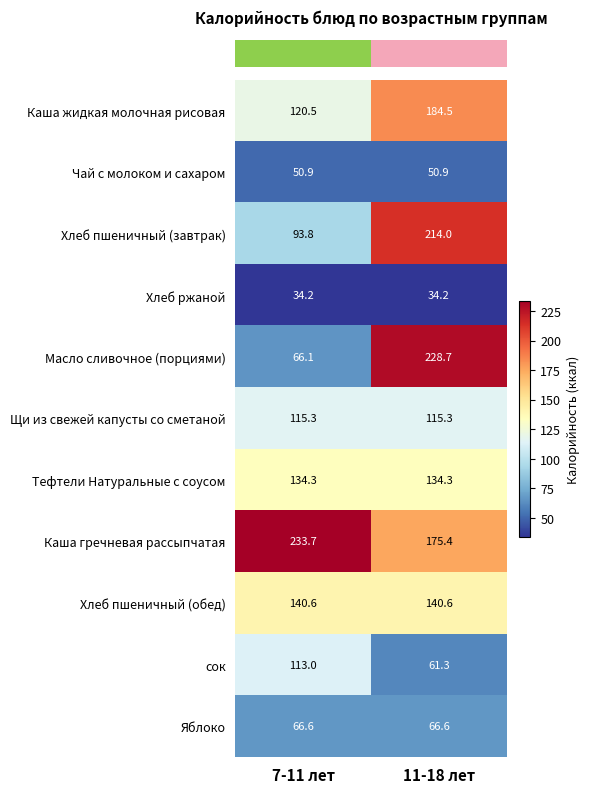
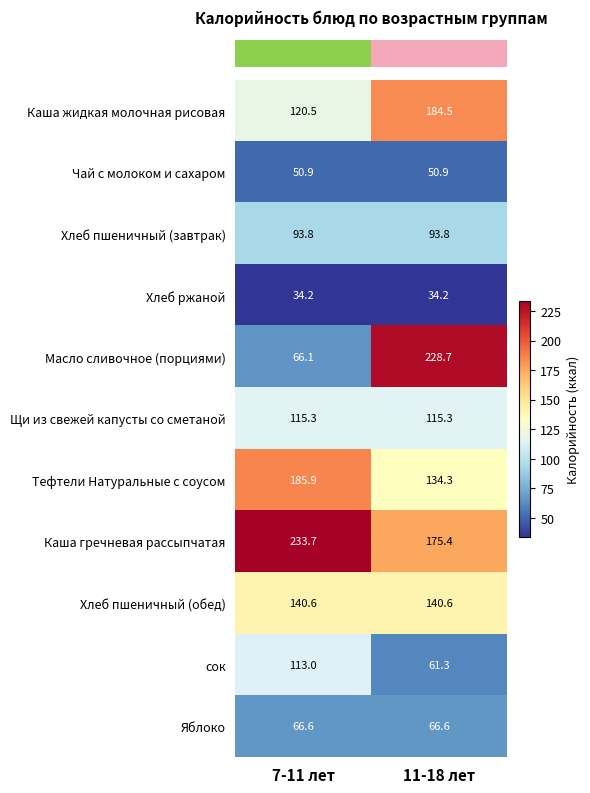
Хлеб пшеничный (завтрак), 11-18 лет: 214.0 -> 93.8
Тефтели Натуральные с соусом, 7-11 лет: 134.3 -> 185.9
